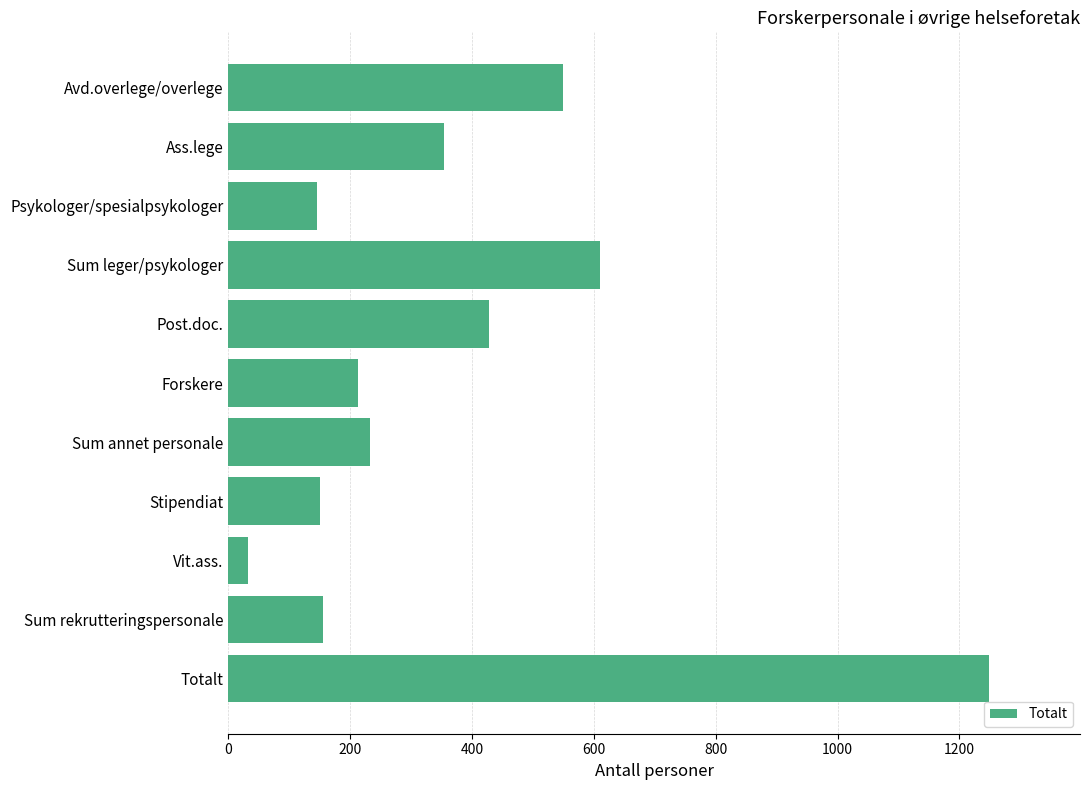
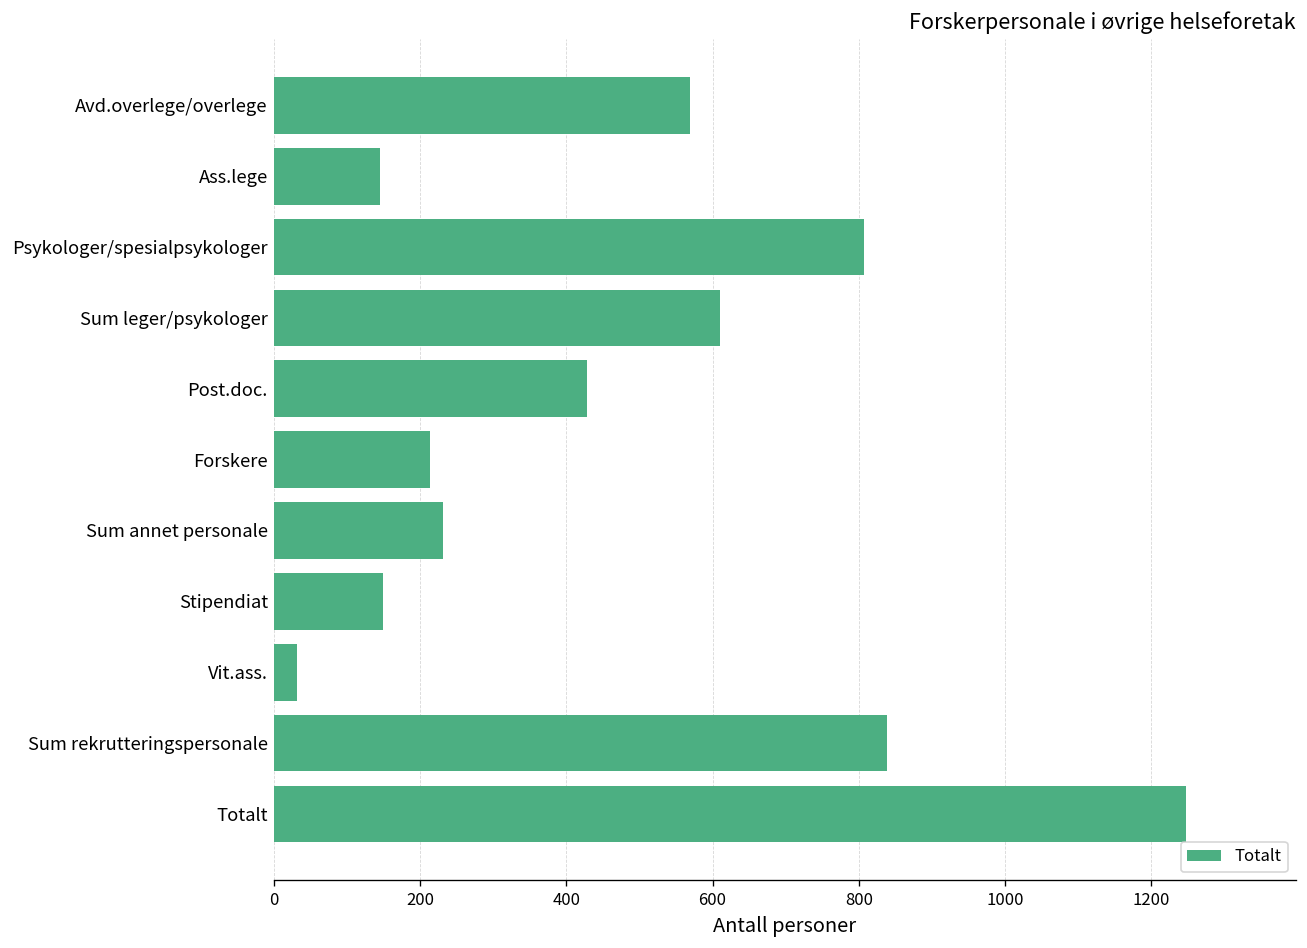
Avd.overlege/overlege: 550 -> 570
Ass.lege: 360 -> 150
Psykologer/spesialpsykologer: 150 -> 810
Sum rekrutteringspersonale: 160 -> 840
